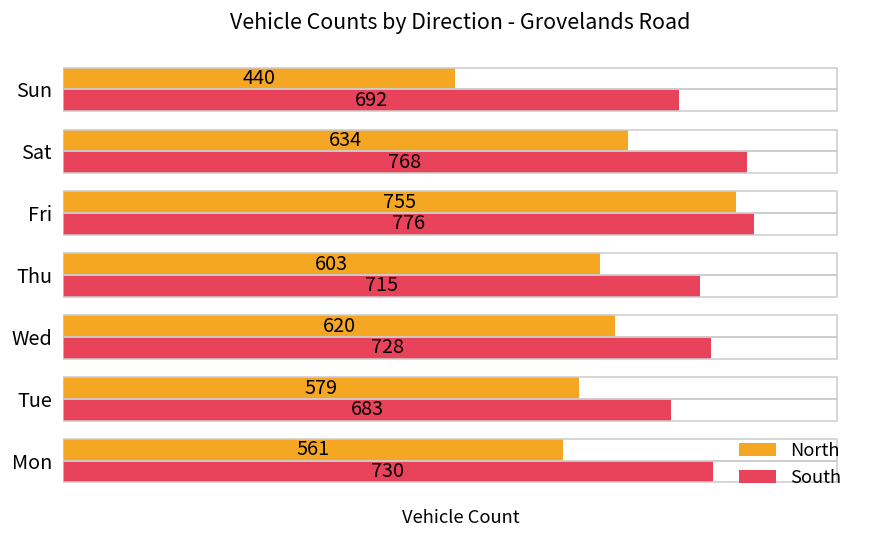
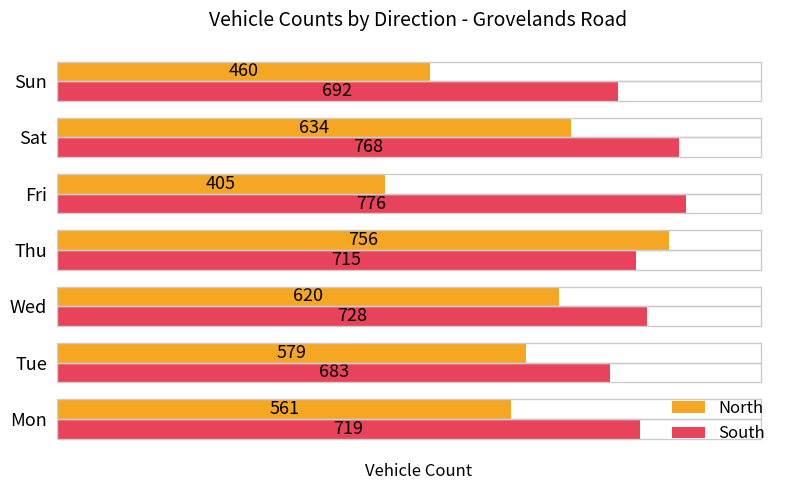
North, Sun: 440 -> 460
North, Fri: 755 -> 405
North, Thu: 603 -> 756
South, Mon: 730 -> 719
